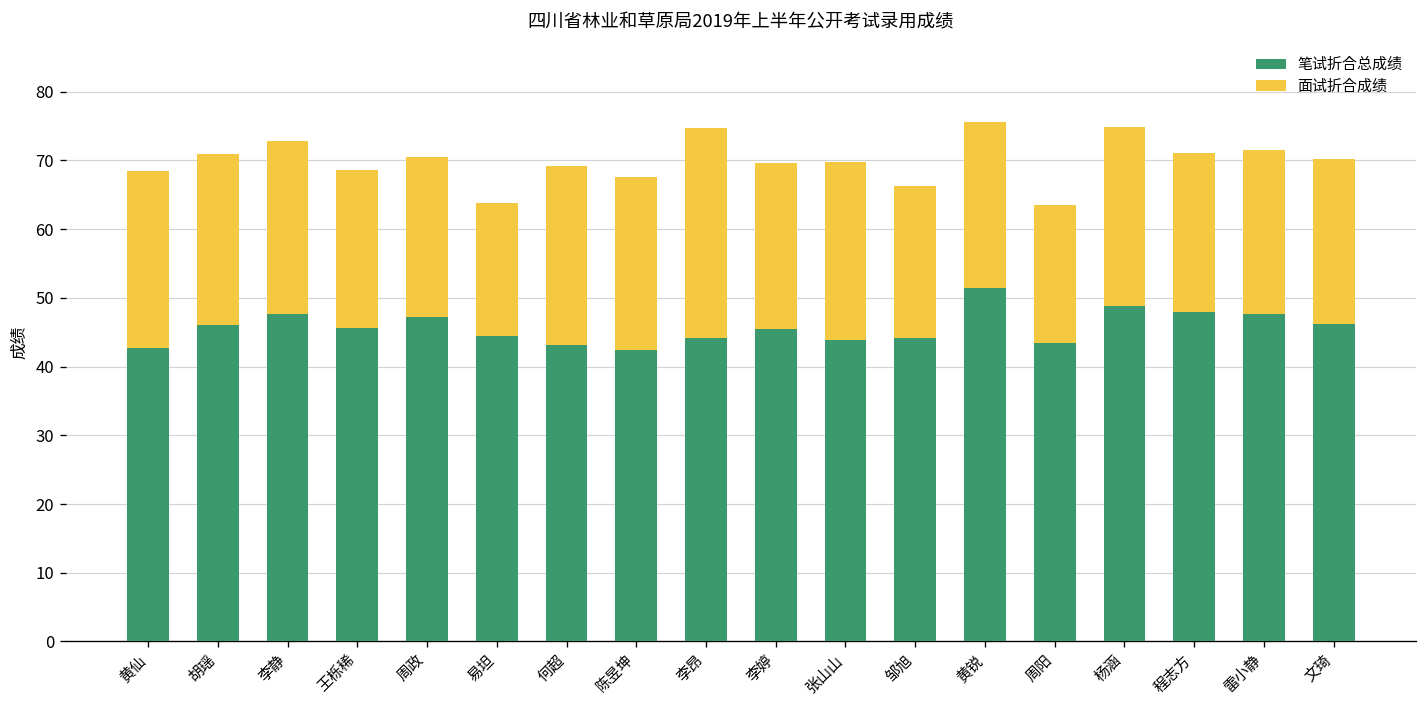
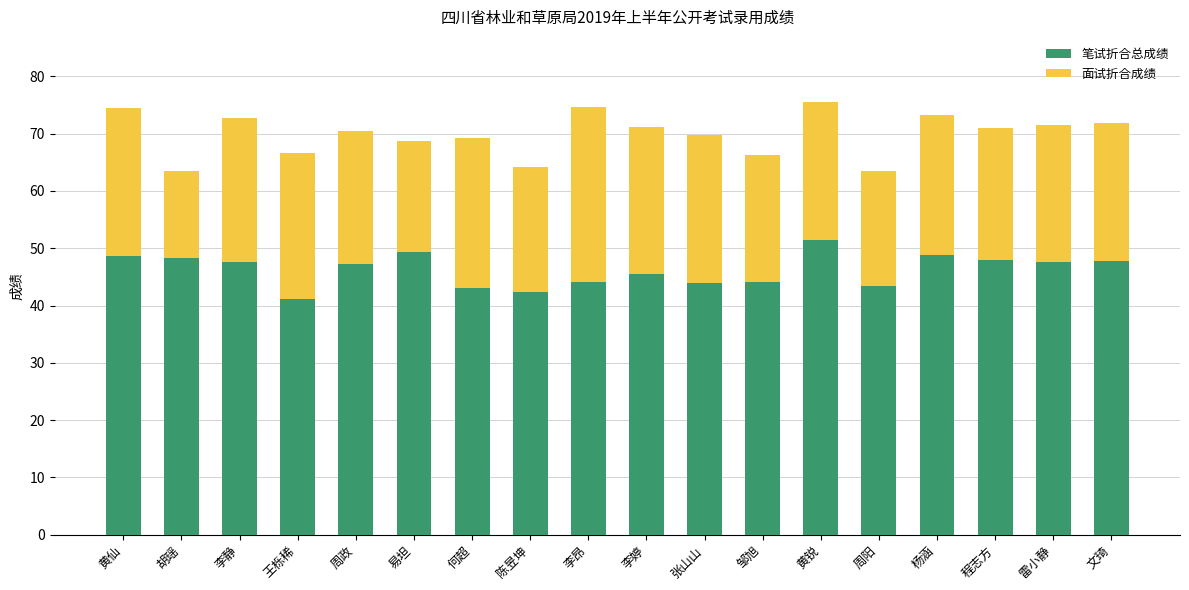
笔试折合总成绩, 黄仙: 43 -> 49
笔试折合总成绩, 胡瑶: 46 -> 48
面试折合成绩, 胡瑶: 25 -> 15
笔试折合总成绩, 王栎稀: 46 -> 41
面试折合成绩, 王栎稀: 23 -> 26
笔试折合总成绩, 易坦: 44 -> 49
面试折合成绩, 陈昱坤: 25 -> 22
面试折合成绩, 李婷: 24 -> 26
面试折合成绩, 杨涵: 26 -> 24
笔试折合总成绩, 文琦: 46 -> 48
